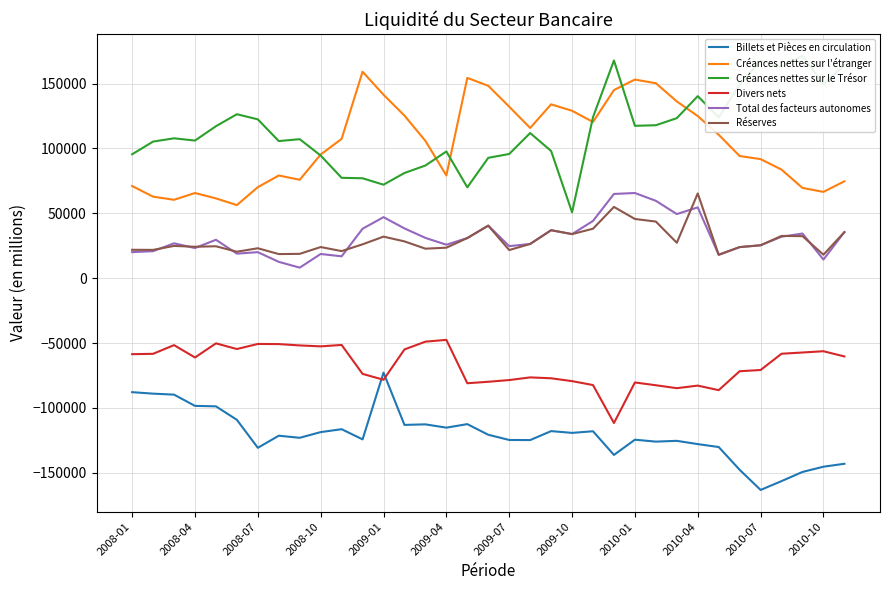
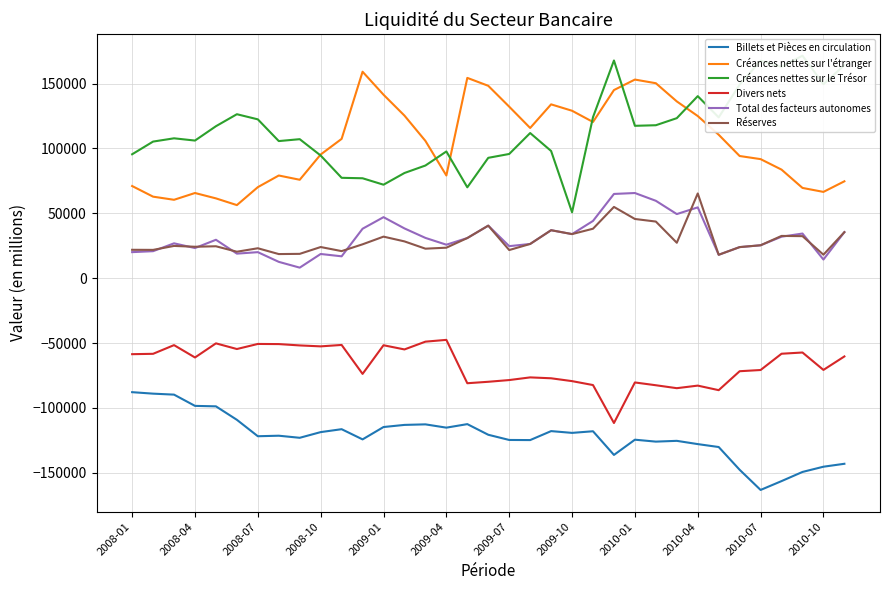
Billets et Pièces en circulation, 2008-07: -131000 -> -122000
Billets et Pièces en circulation, 2009-01: -73000 -> -115000
Divers nets, 2009-01: -78000 -> -52000
Divers nets, 2010-10: -56000 -> -71000
